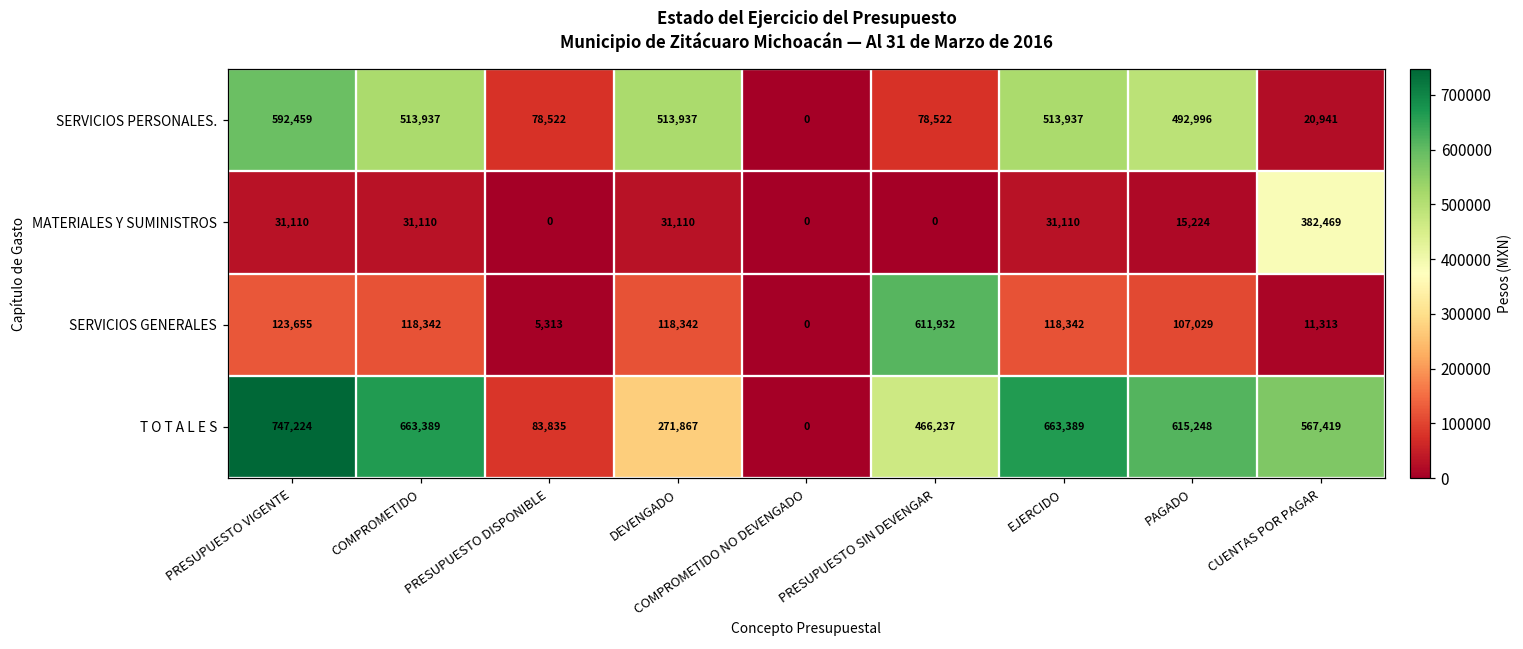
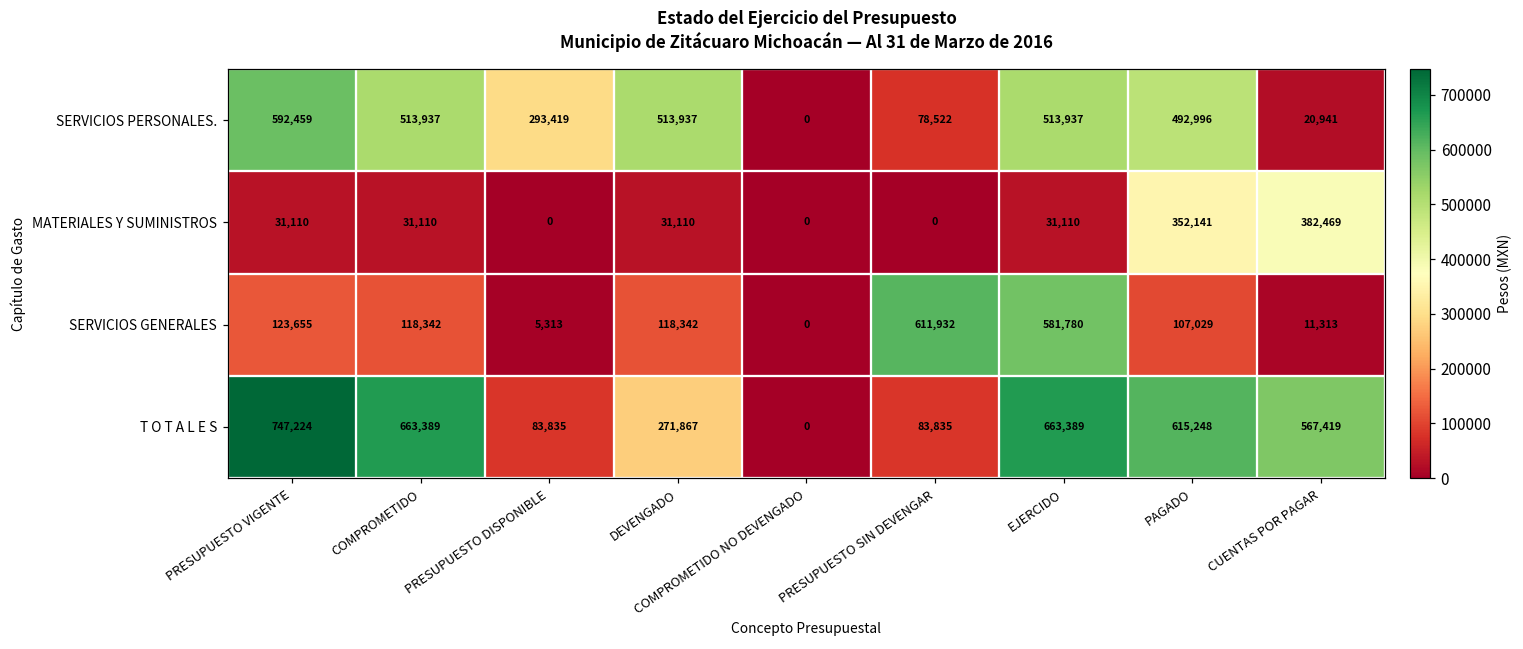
SERVICIOS PERSONALES., PRESUPUESTO DISPONIBLE: 78,522 -> 293,419
MATERIALES Y SUMINISTROS, PAGADO: 15,224 -> 352,141
SERVICIOS GENERALES, EJERCIDO: 118,342 -> 581,780
T O T A L E S, PRESUPUESTO SIN DEVENGAR: 466,237 -> 83,835
